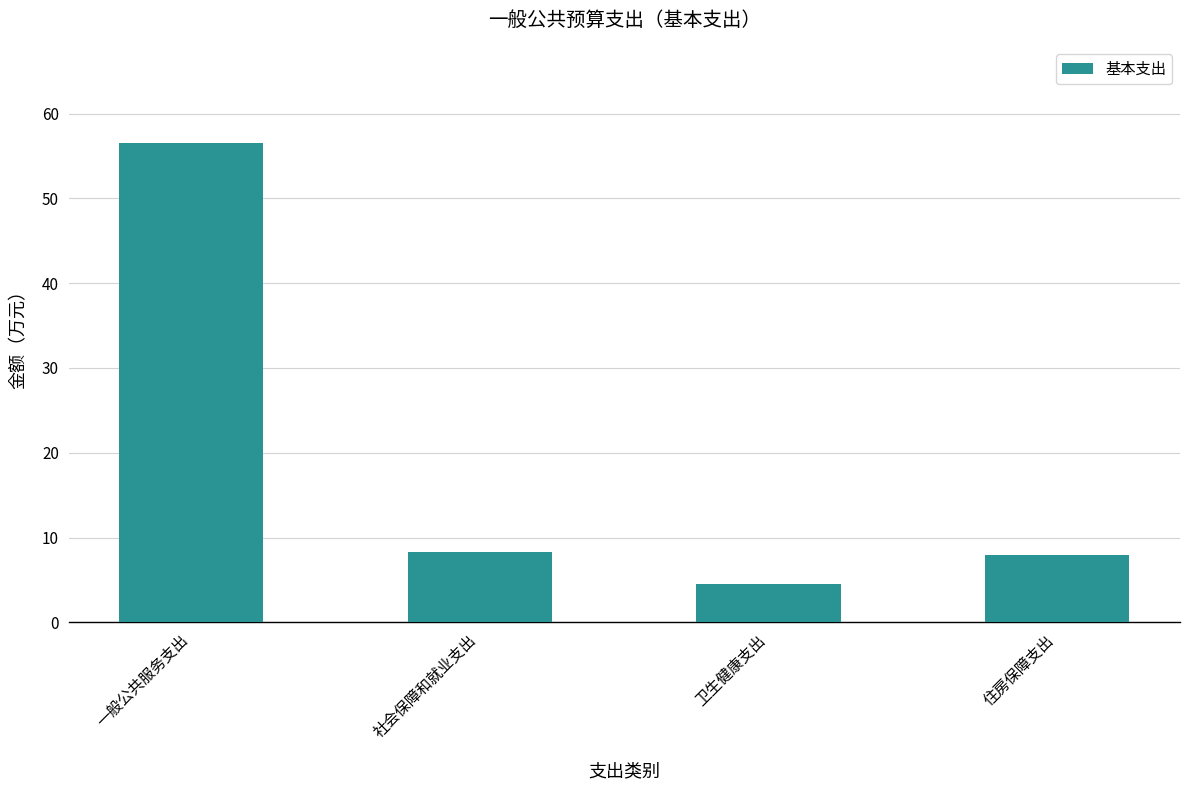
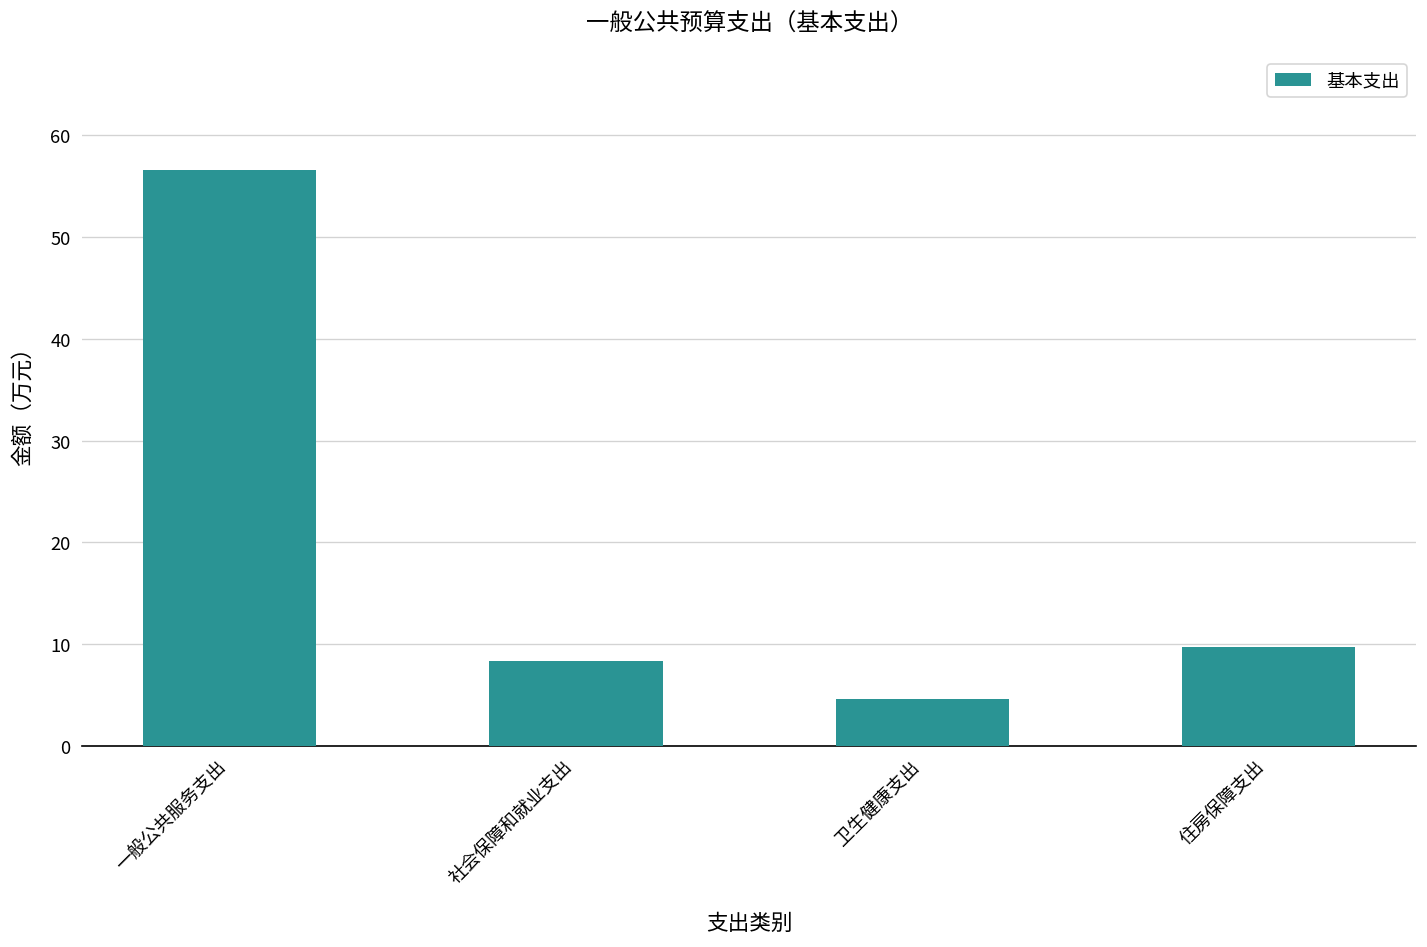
住房保障支出: 8 -> 10
